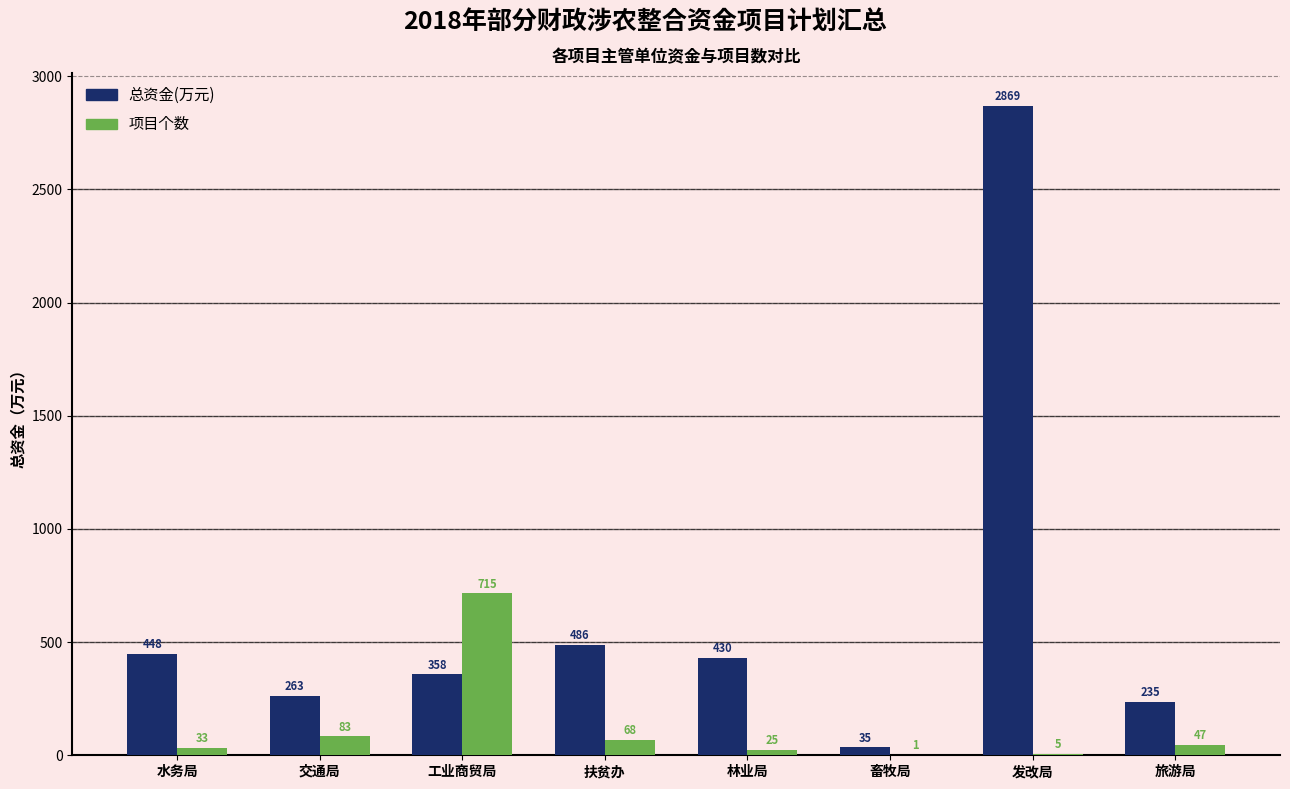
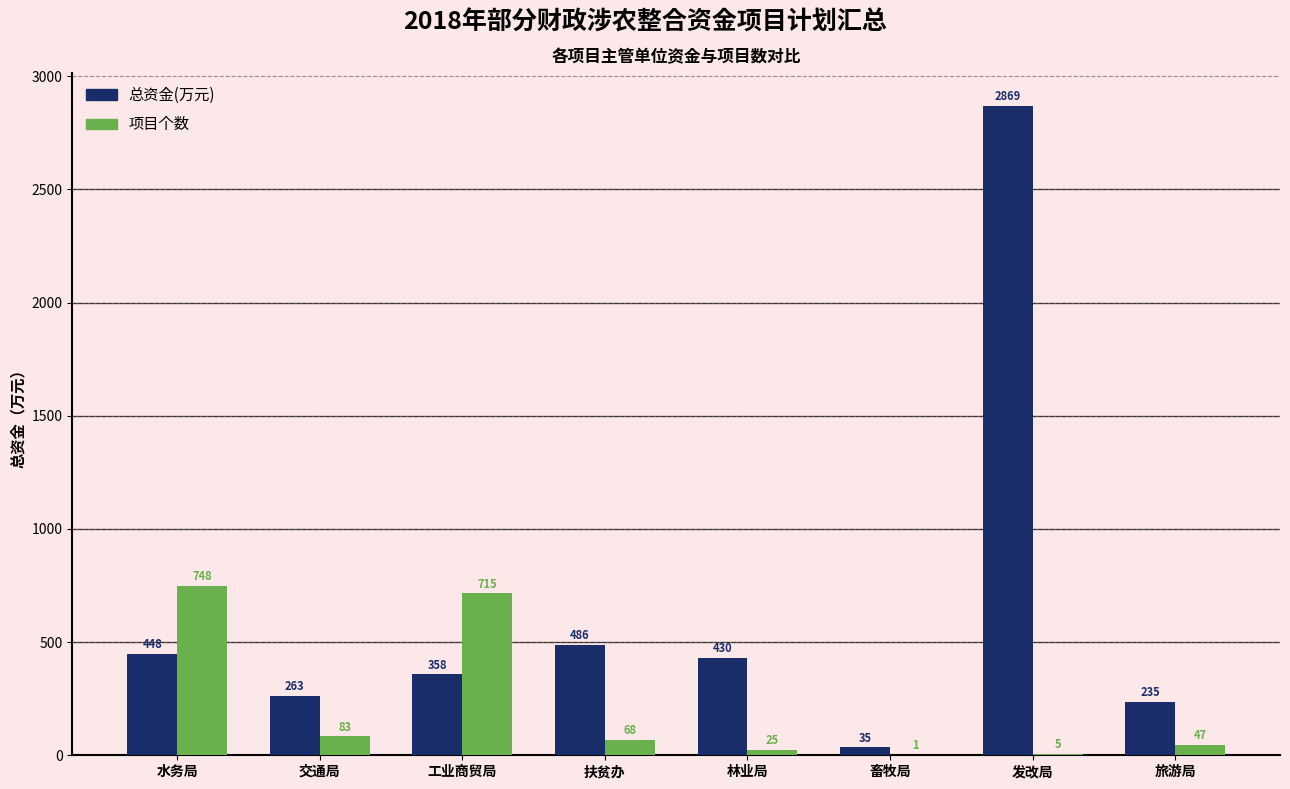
项目个数, 水务局: 33 -> 748
